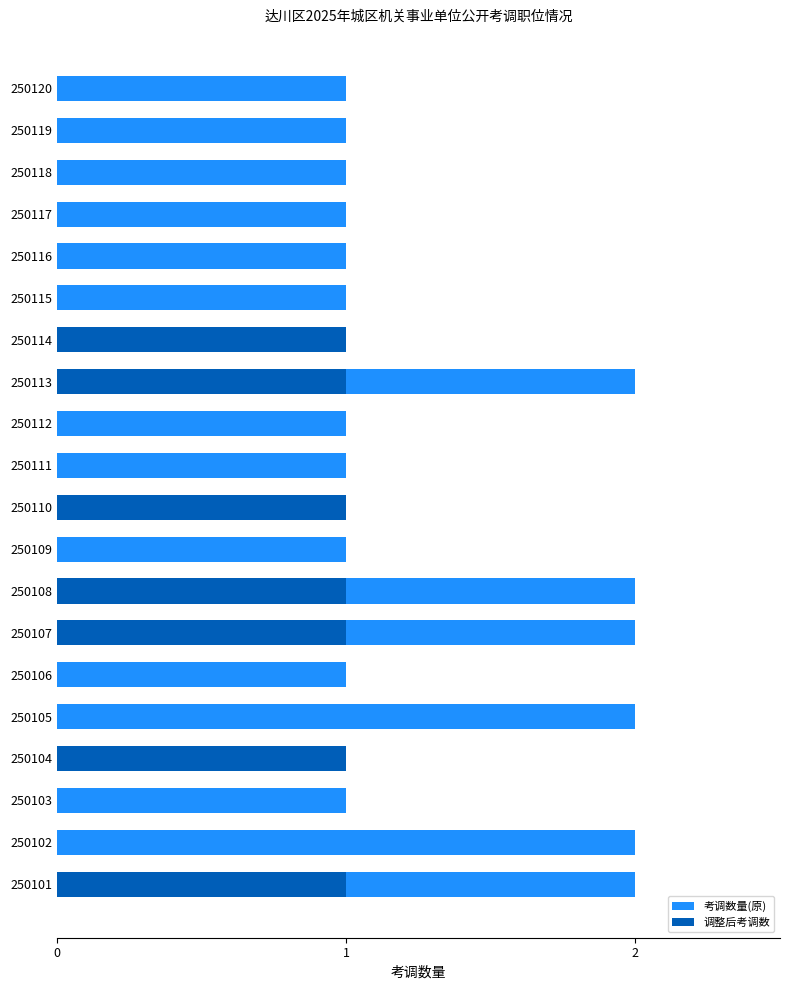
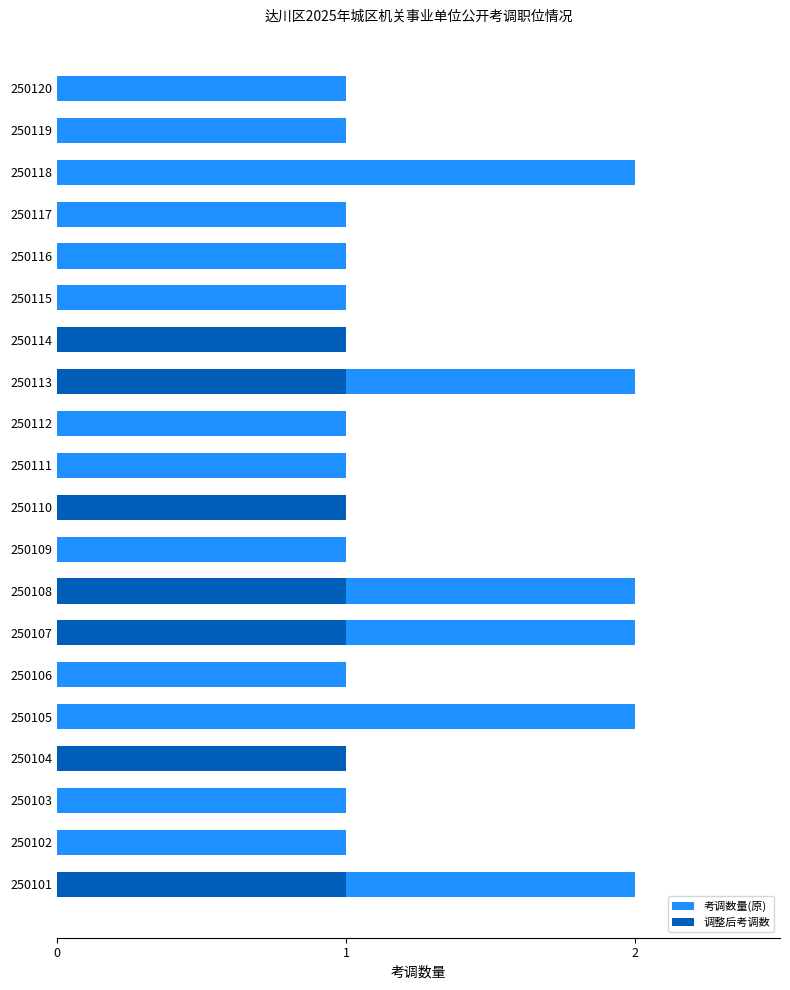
考调数量(原), 250118: 1 -> 2
考调数量(原), 250102: 2 -> 1
